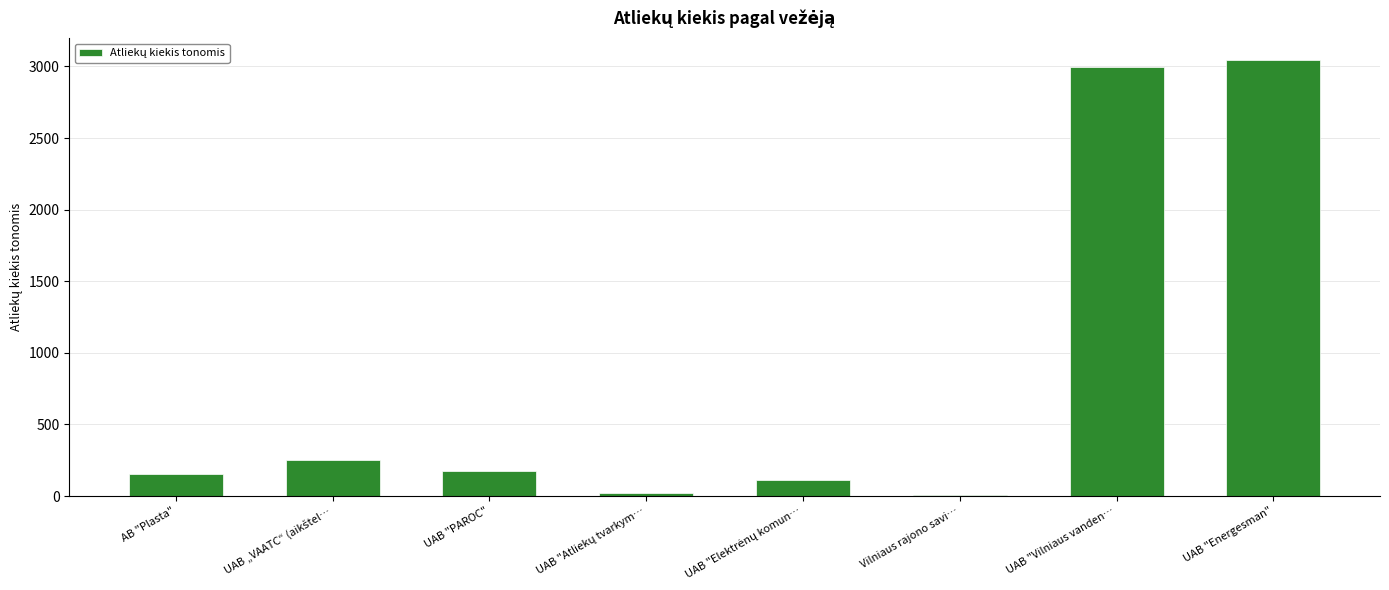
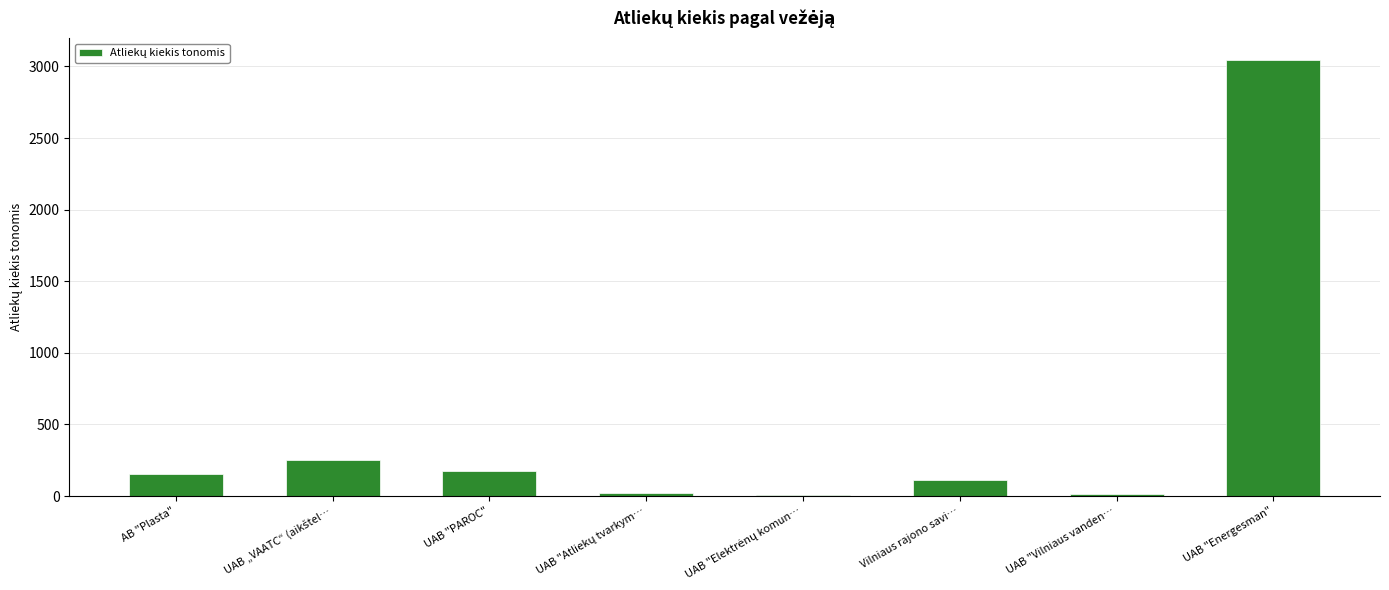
UAB "Elektrėnų komun…: 110 -> 10
Vilniaus rajono savi…: 10 -> 110
UAB "Vilniaus vanden…: 3000 -> 20
